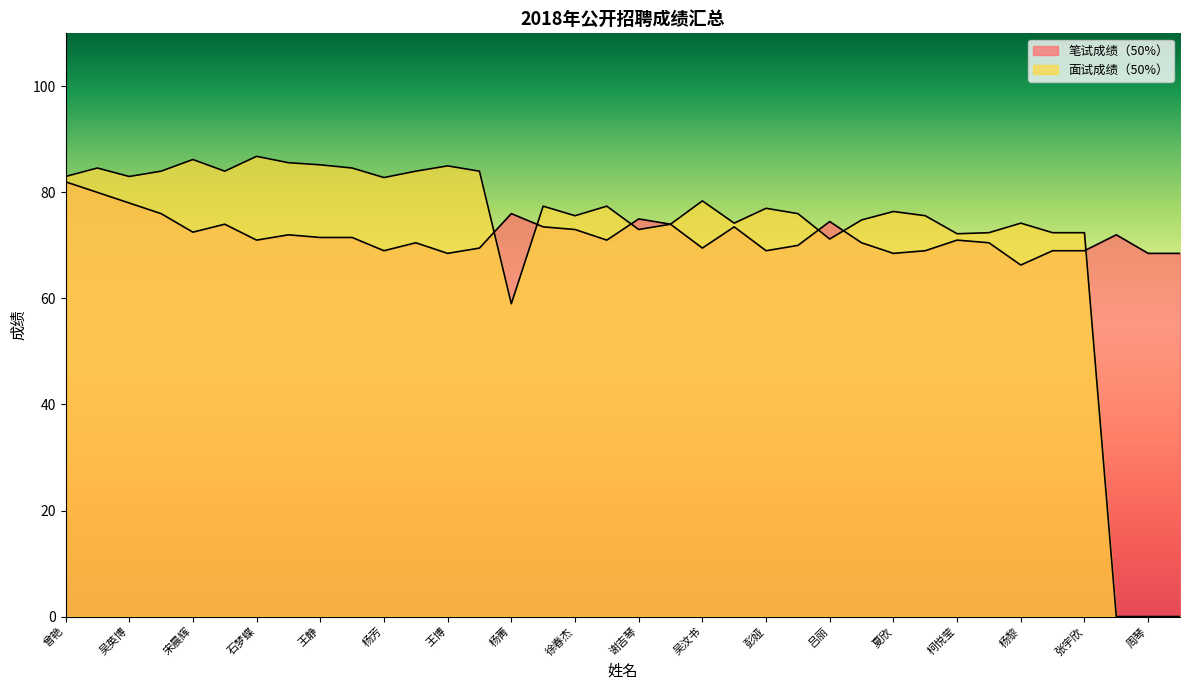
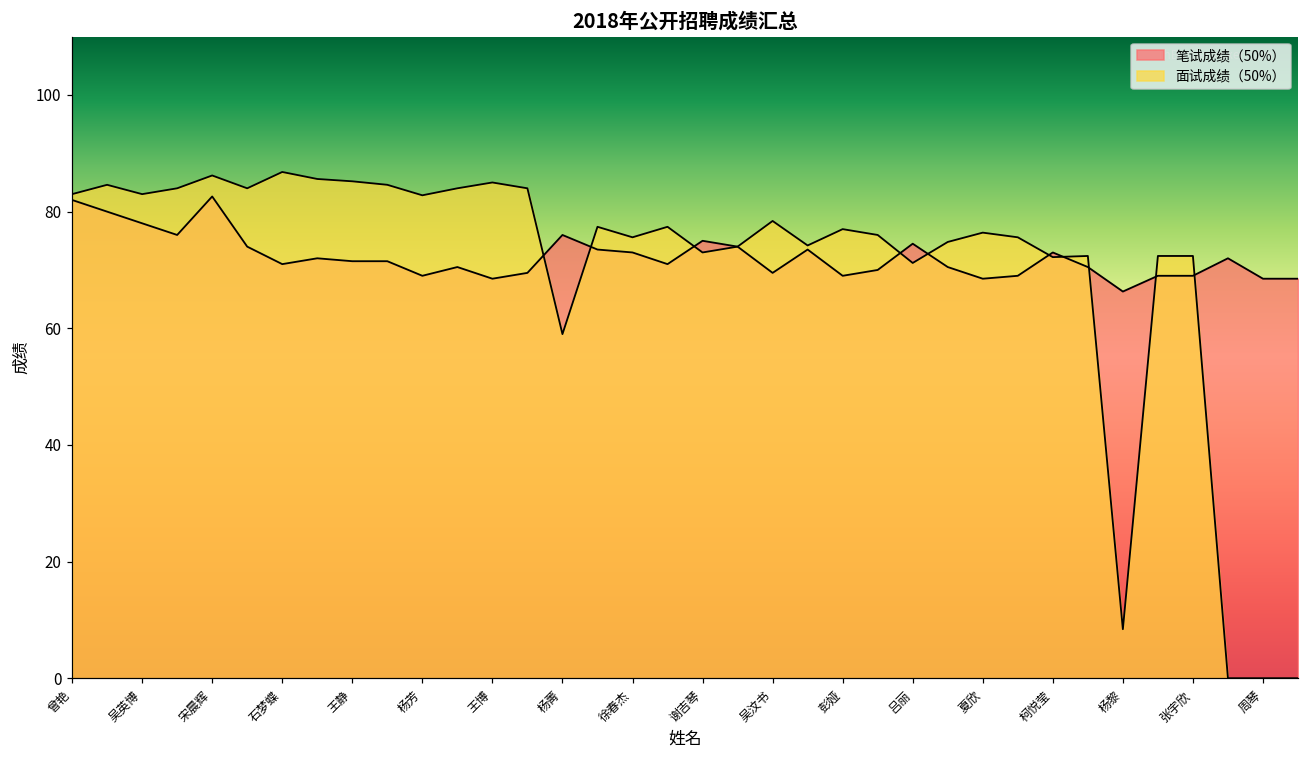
笔试成绩（50%）, 宋晨辉: 73 -> 83
笔试成绩（50%）, 柯悦莹: 71 -> 73
面试成绩（50%）, 杨黎: 74 -> 8
